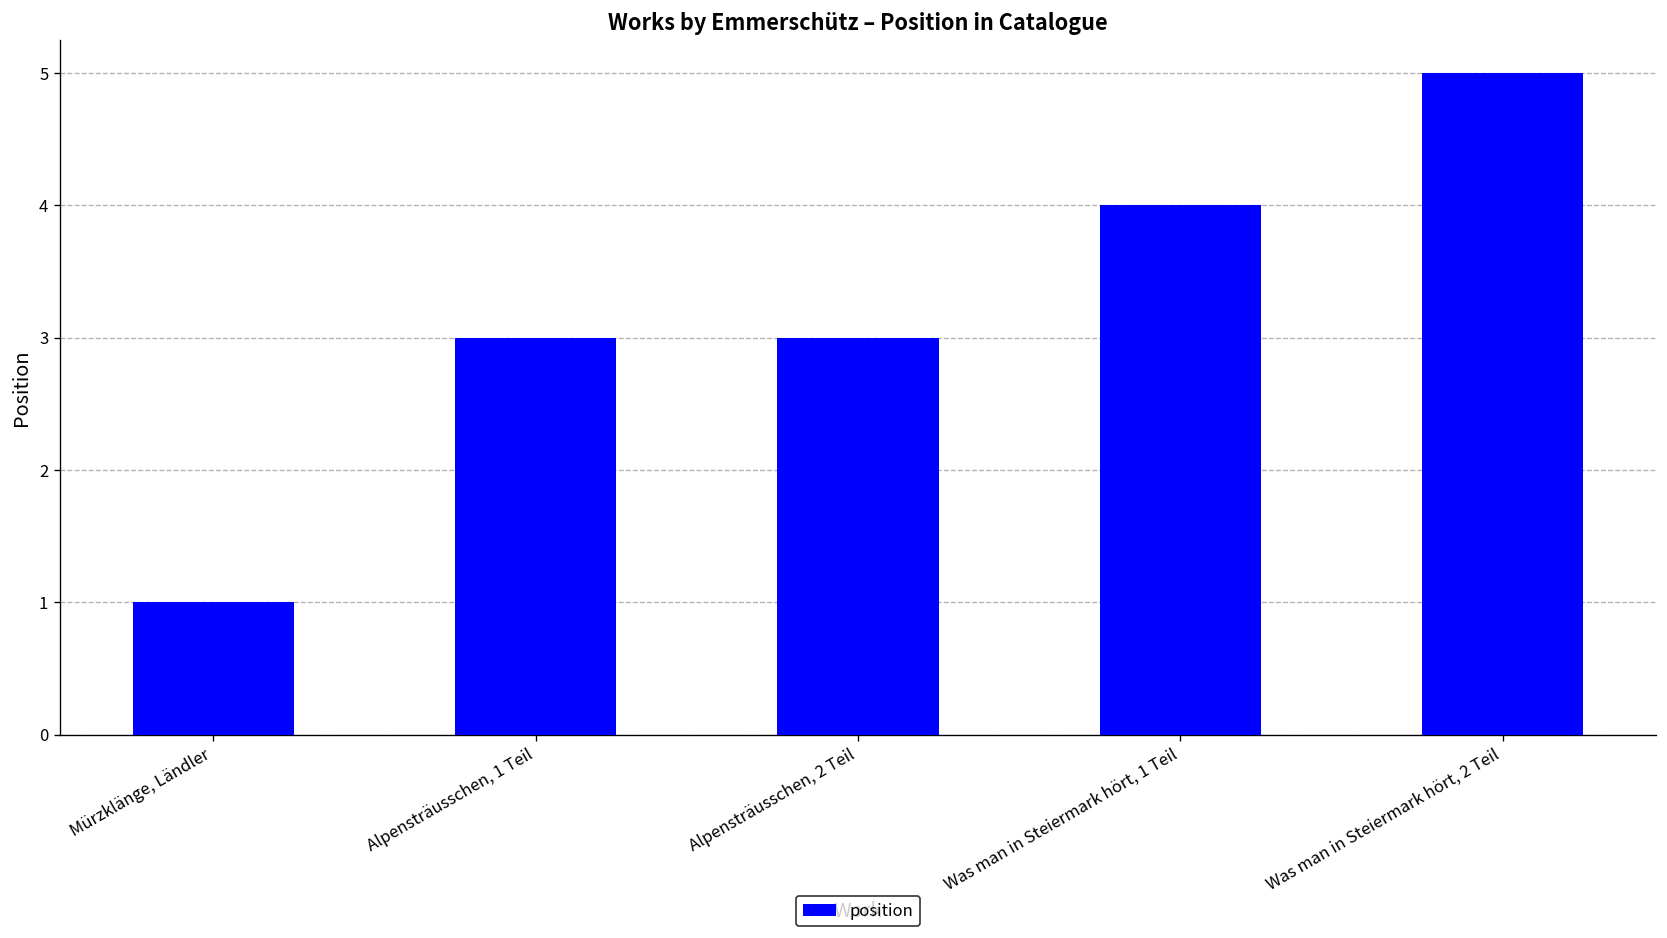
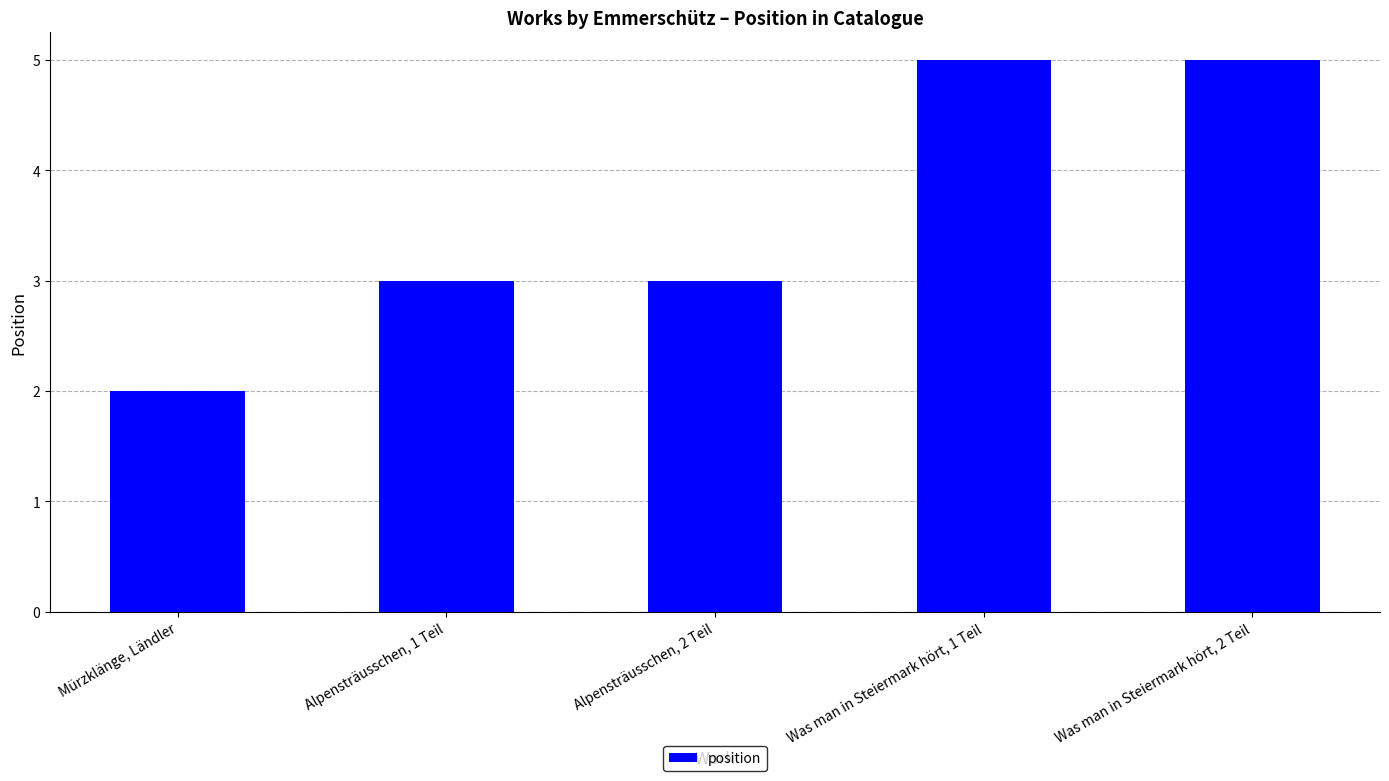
Mürzklänge, Ländler: 1 -> 2
Was man in Steiermark hört, 1 Teil: 4 -> 5
